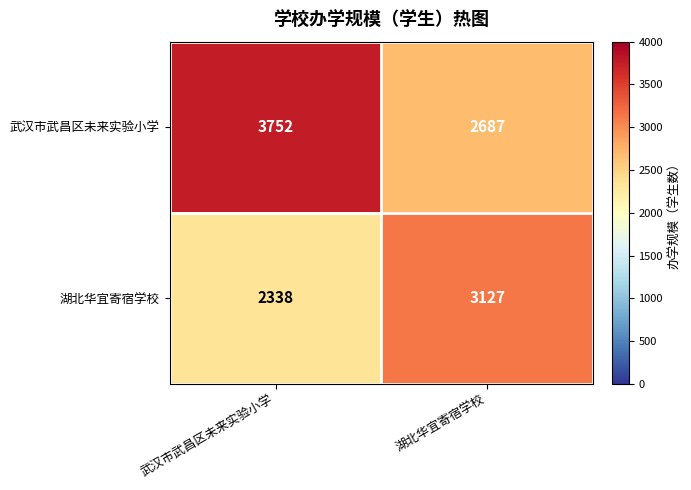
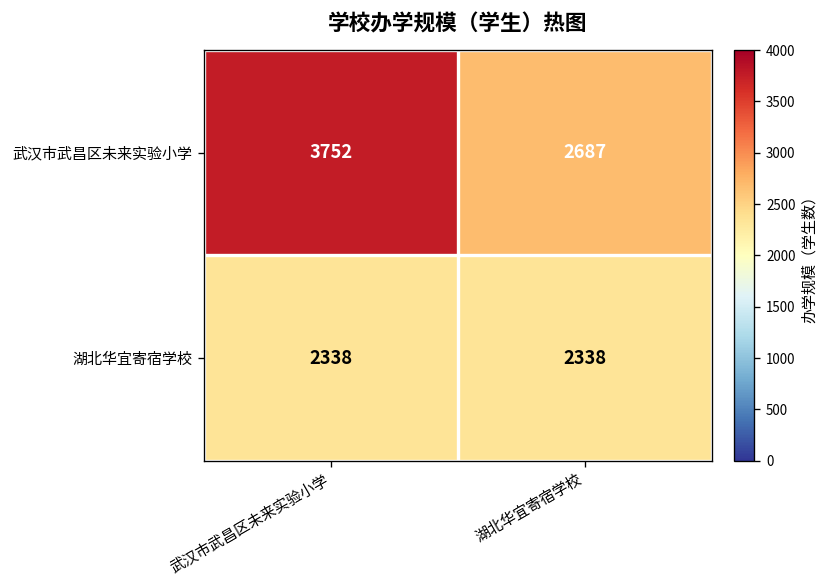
湖北华宜寄宿学校, 湖北华宜寄宿学校: 3127 -> 2338
